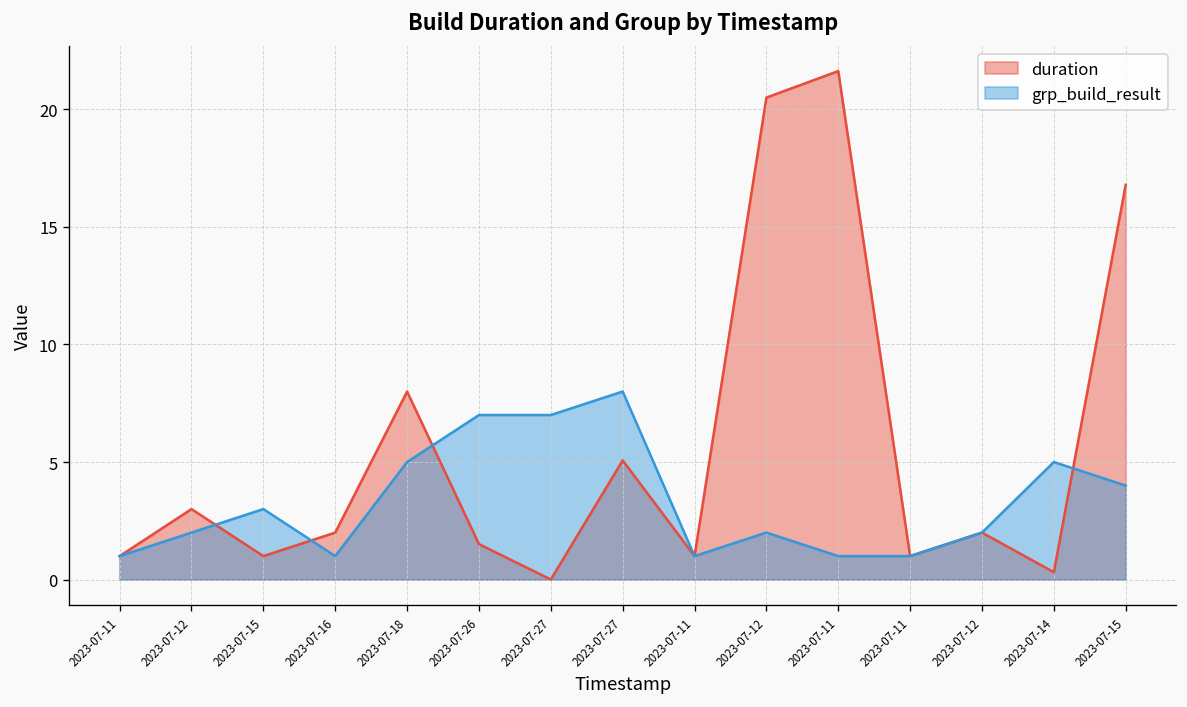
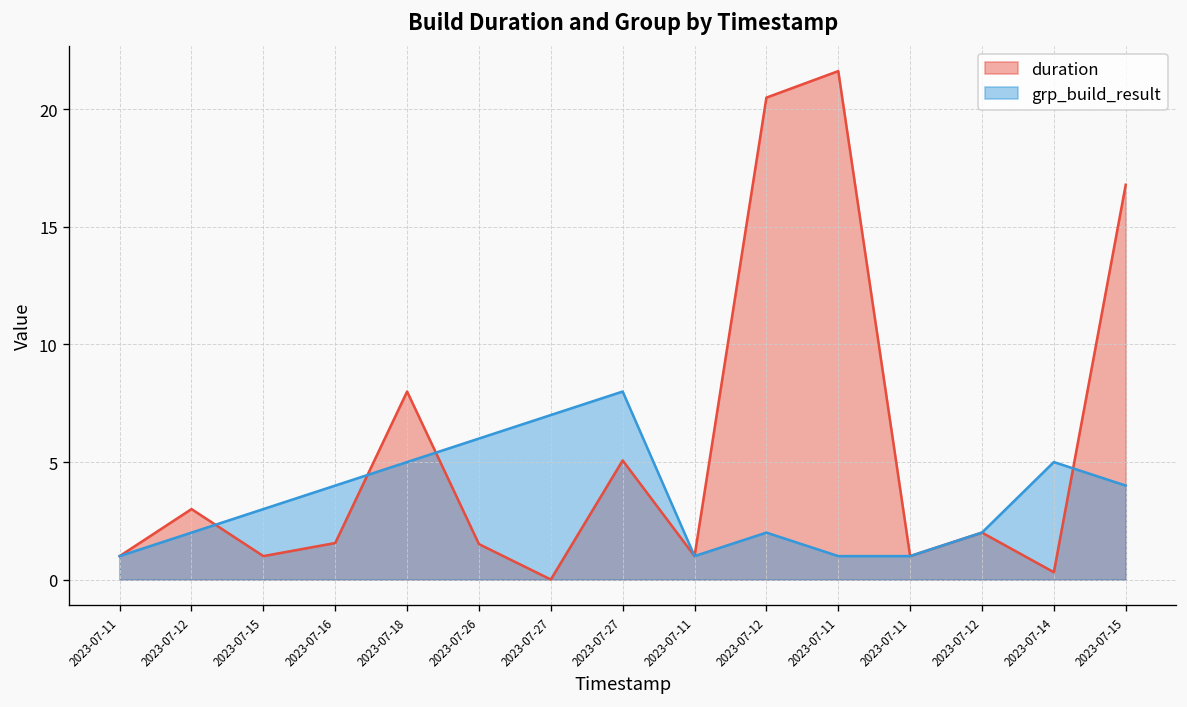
duration, 2023-07-16: 2.0 -> 1.6
grp_build_result, 2023-07-16: 1 -> 4
grp_build_result, 2023-07-26: 7 -> 6
